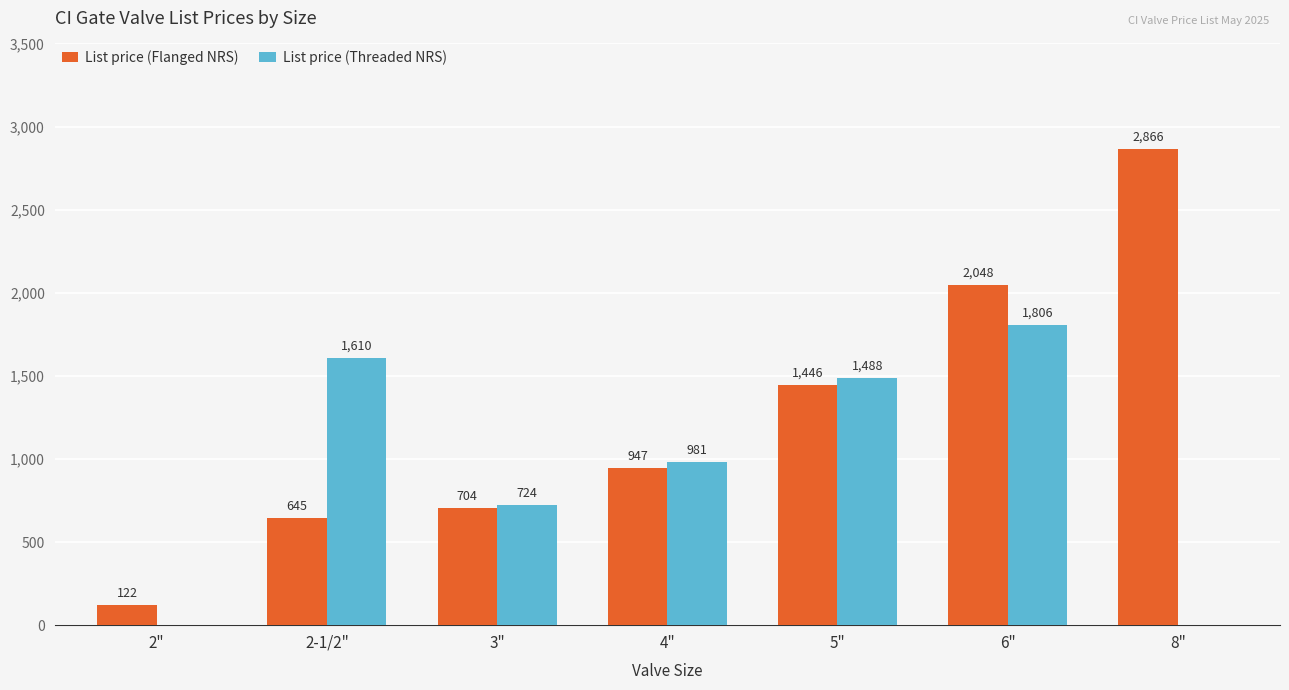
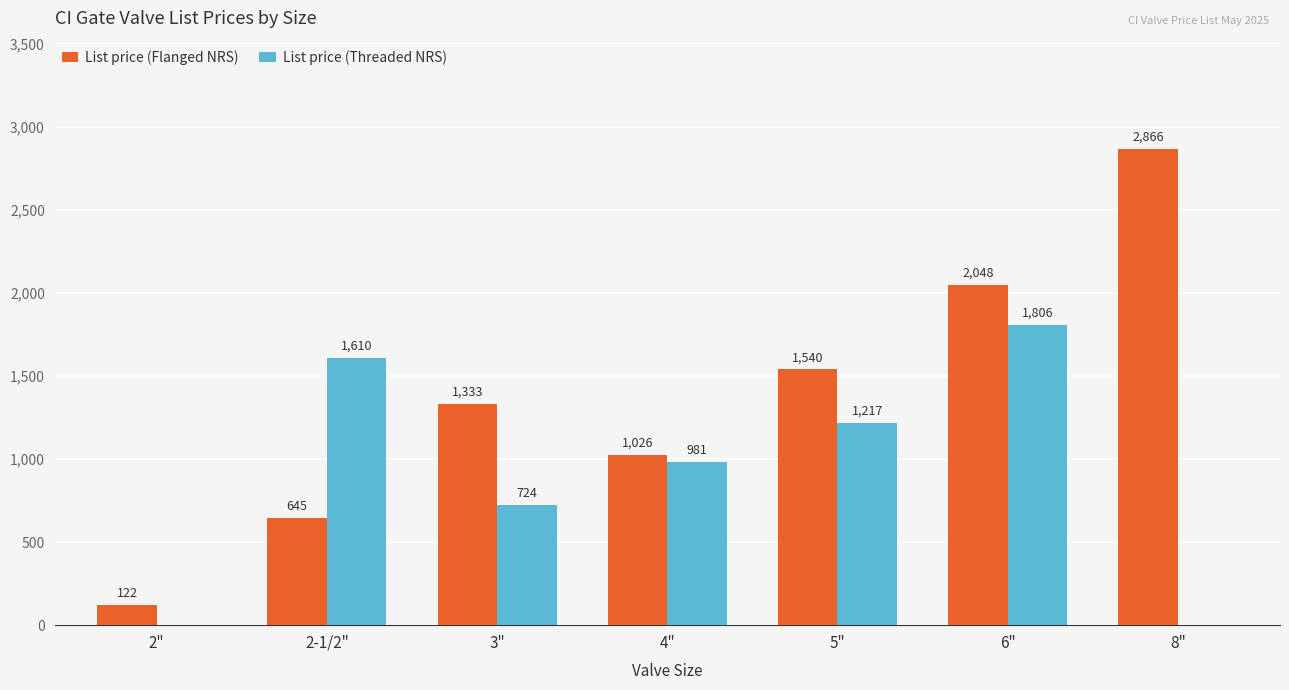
List price (Flanged NRS), 3": 704 -> 1,333
List price (Flanged NRS), 4": 947 -> 1,026
List price (Flanged NRS), 5": 1,446 -> 1,540
List price (Threaded NRS), 5": 1,488 -> 1,217
